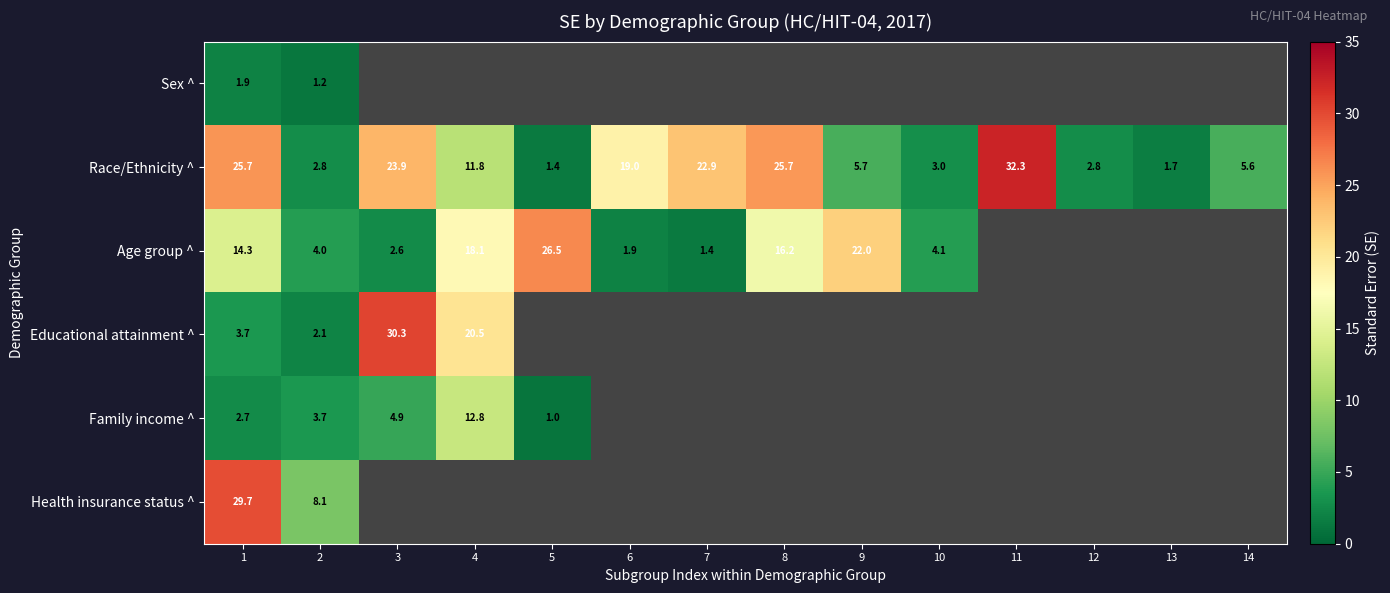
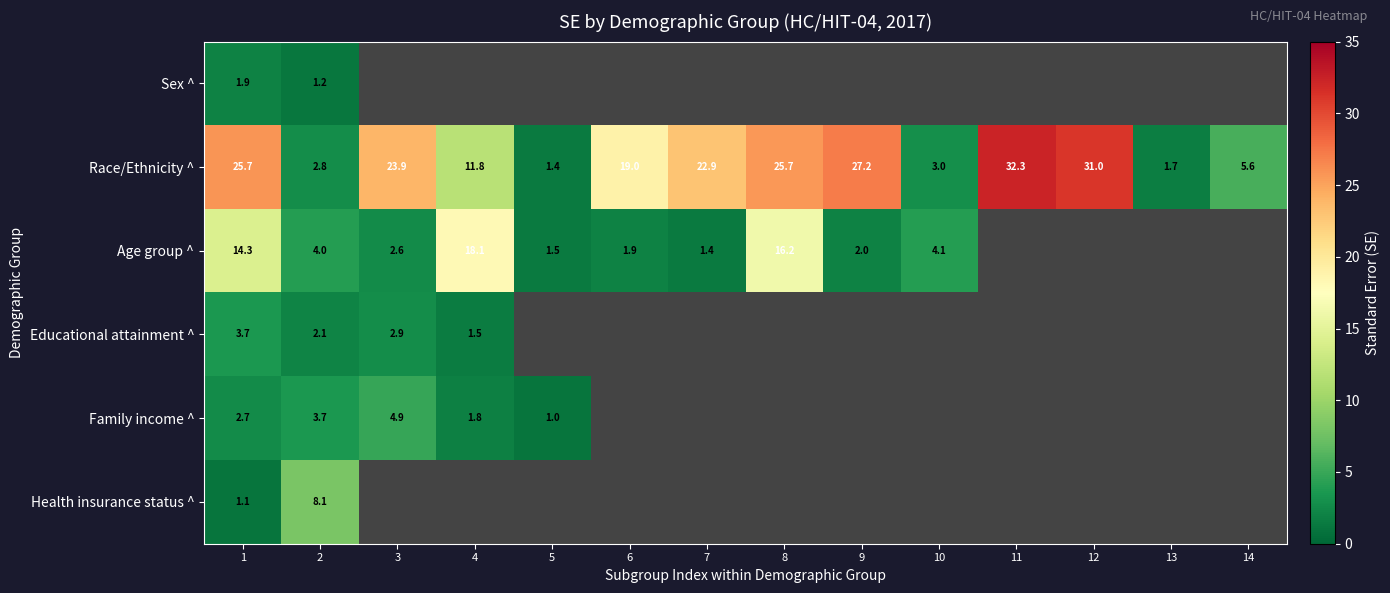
Race/Ethnicity ^, 9: 5.7 -> 27.2
Race/Ethnicity ^, 12: 2.8 -> 31.0
Age group ^, 5: 26.5 -> 1.5
Age group ^, 9: 22.0 -> 2.0
Educational attainment ^, 3: 30.3 -> 2.9
Educational attainment ^, 4: 20.5 -> 1.5
Family income ^, 4: 12.8 -> 1.8
Health insurance status ^, 1: 29.7 -> 1.1
